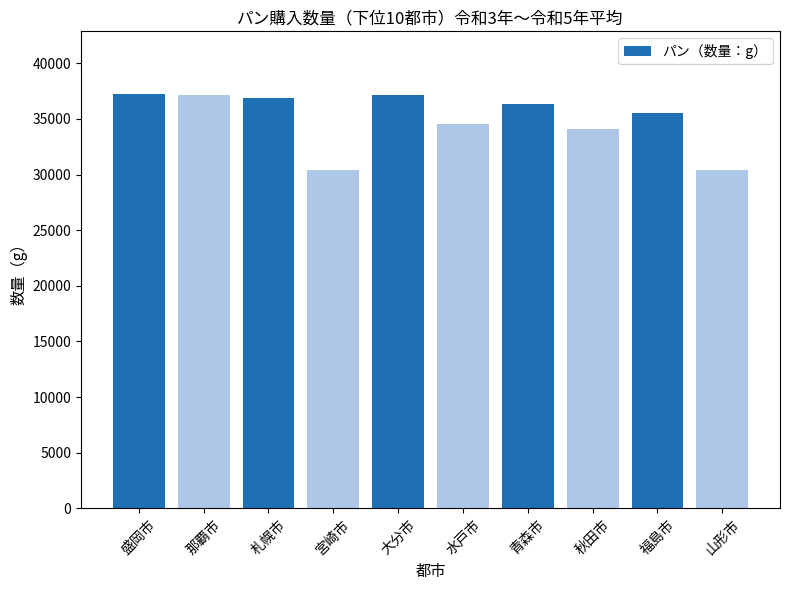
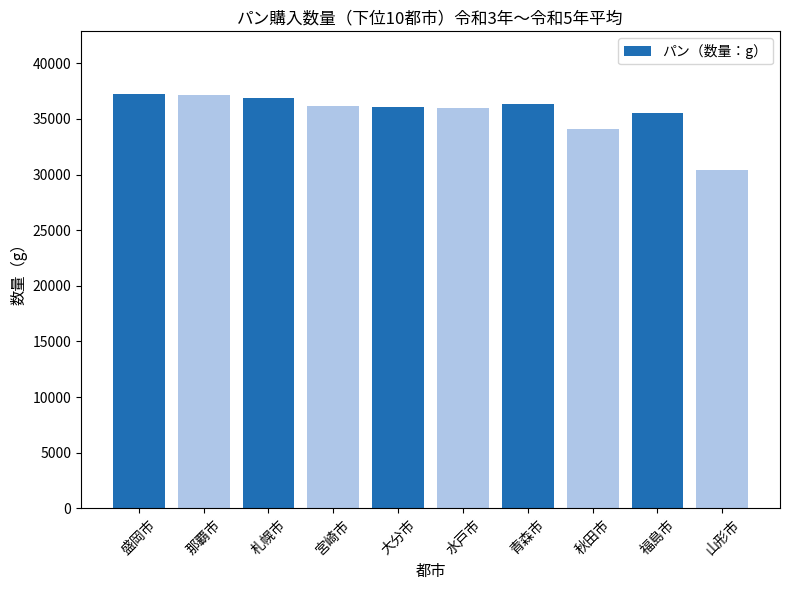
宮崎市: 30400 -> 36200
大分市: 37100 -> 36100
水戸市: 34600 -> 36000
